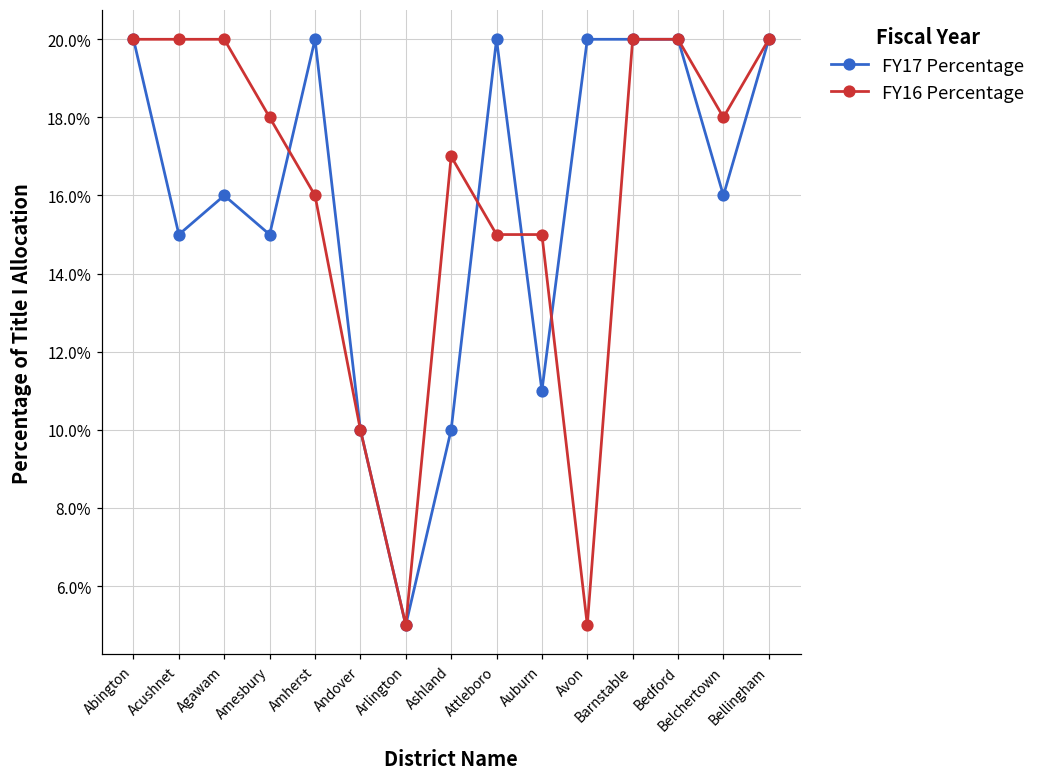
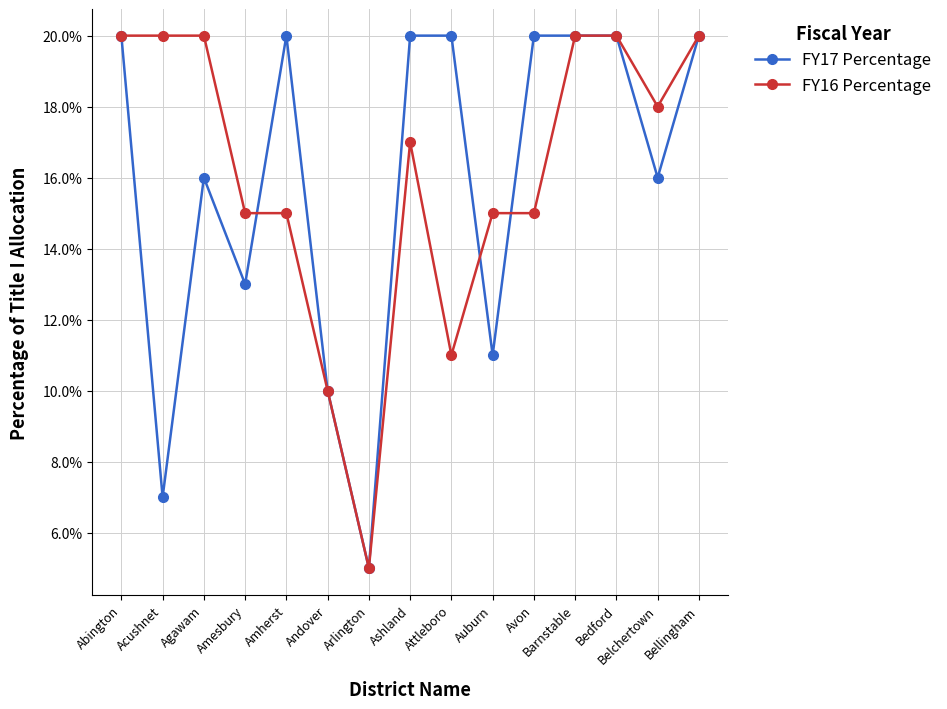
FY17 Percentage, Acushnet: 15.0% -> 7.0%
FY17 Percentage, Amesbury: 15.0% -> 13.0%
FY16 Percentage, Amesbury: 18.0% -> 15.0%
FY16 Percentage, Amherst: 16.0% -> 15.0%
FY17 Percentage, Ashland: 10.0% -> 20.0%
FY16 Percentage, Attleboro: 15.0% -> 11.0%
FY16 Percentage, Avon: 5.0% -> 15.0%
